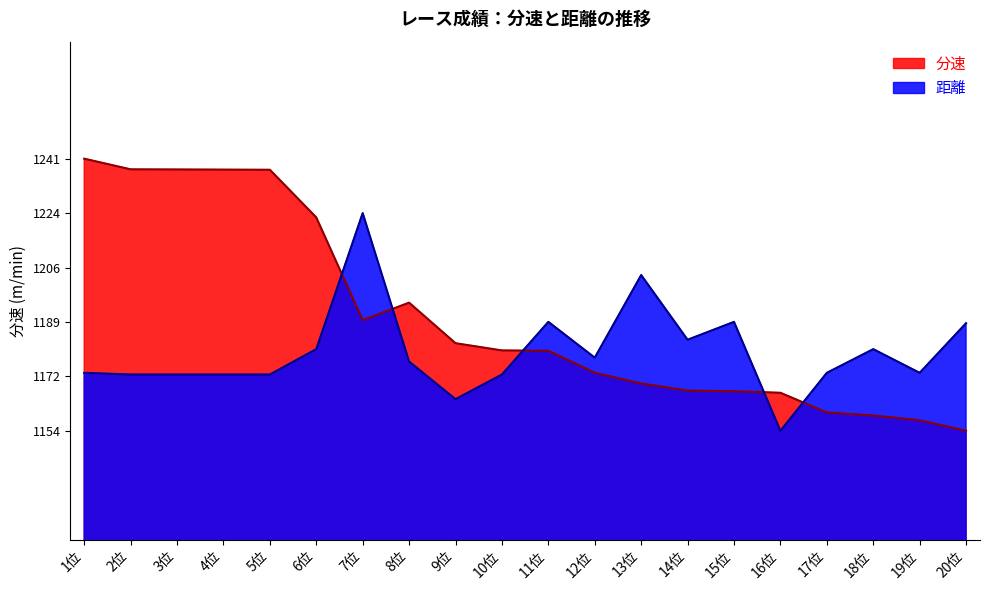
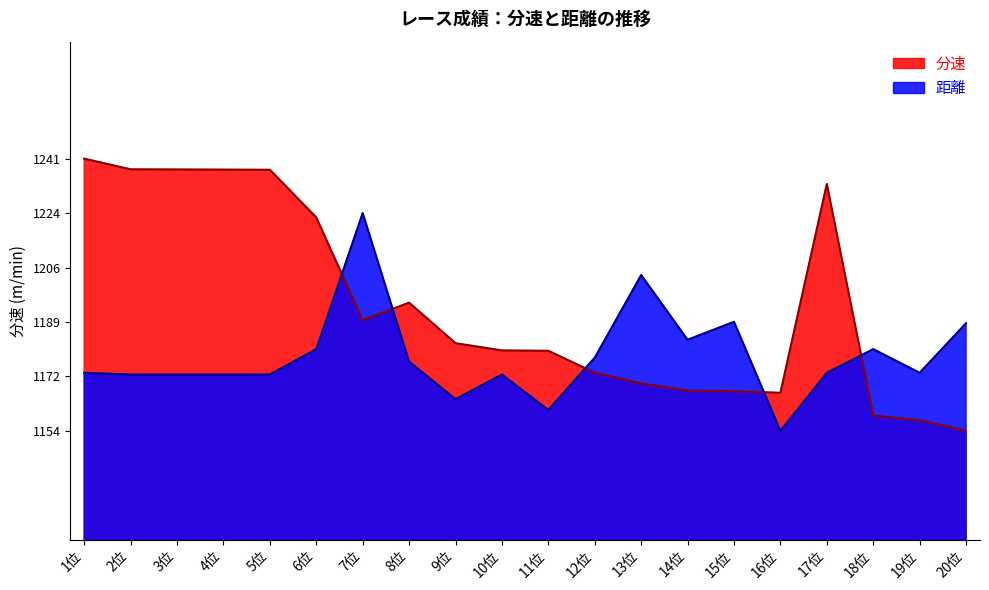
距離, 11位: 1189 -> 1161
分速, 17位: 1160 -> 1233
